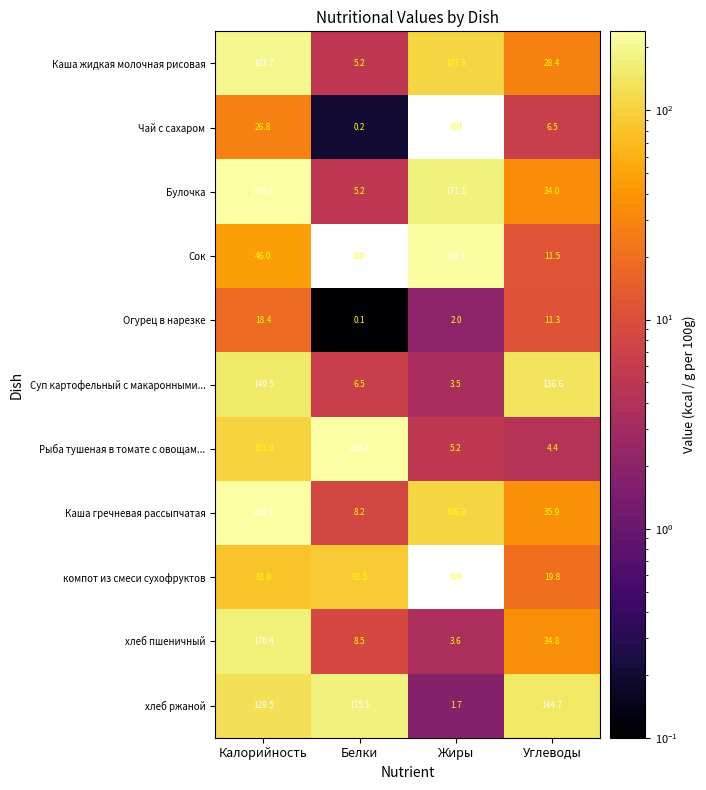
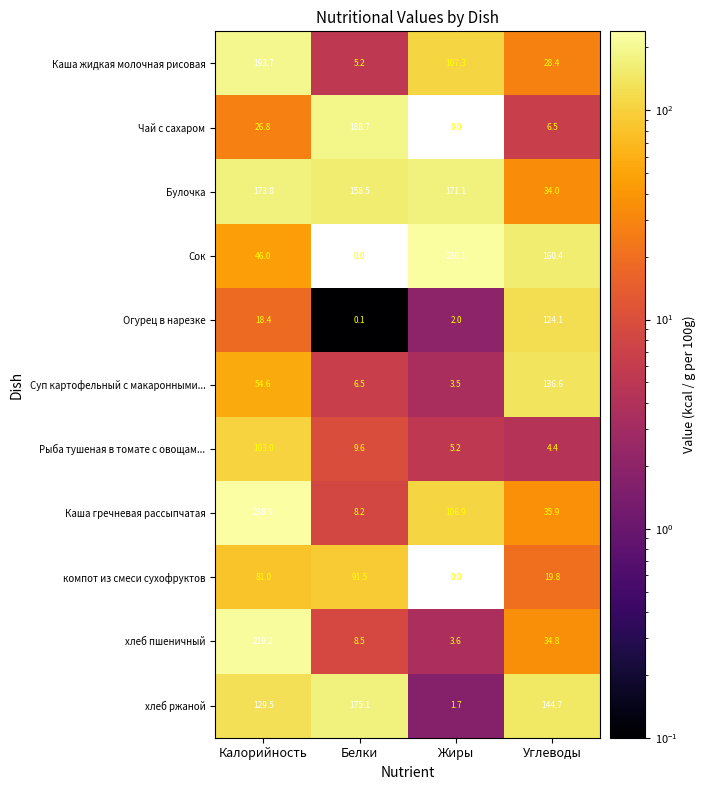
Чай с сахаром, Белки: 0.2 -> 188.7
Булочка, Калорийность: 238.7 -> 173.8
Булочка, Белки: 5.2 -> 158.5
Сок, Углеводы: 11.5 -> 160.4
Огурец в нарезке, Углеводы: 11.3 -> 124.1
Суп картофельный с макаронными..., Калорийность: 149.5 -> 54.6
Рыба тушеная в томате с овощам..., Белки: 238.2 -> 9.6
хлеб пшеничный, Калорийность: 170.4 -> 219.2
